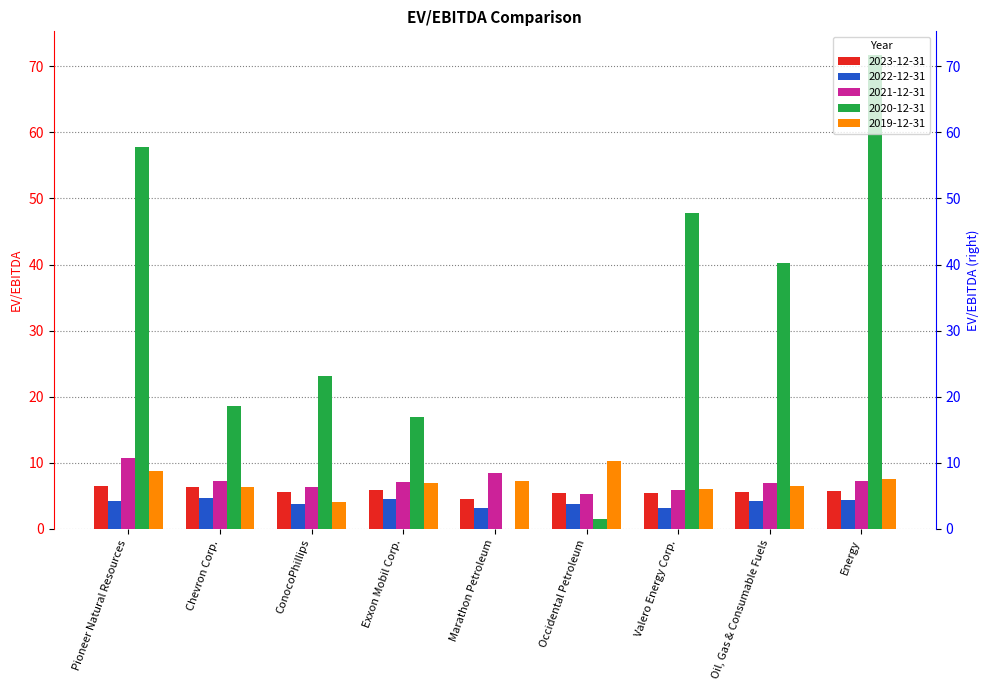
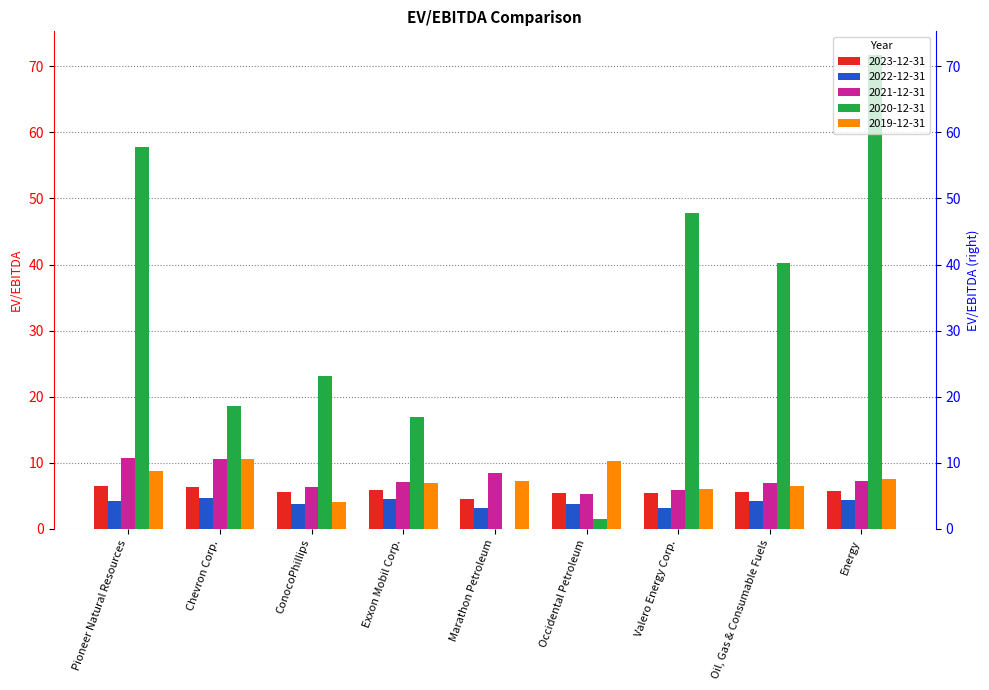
2021-12-31, Chevron Corp.: 7 -> 11
2019-12-31, Chevron Corp.: 6 -> 11
